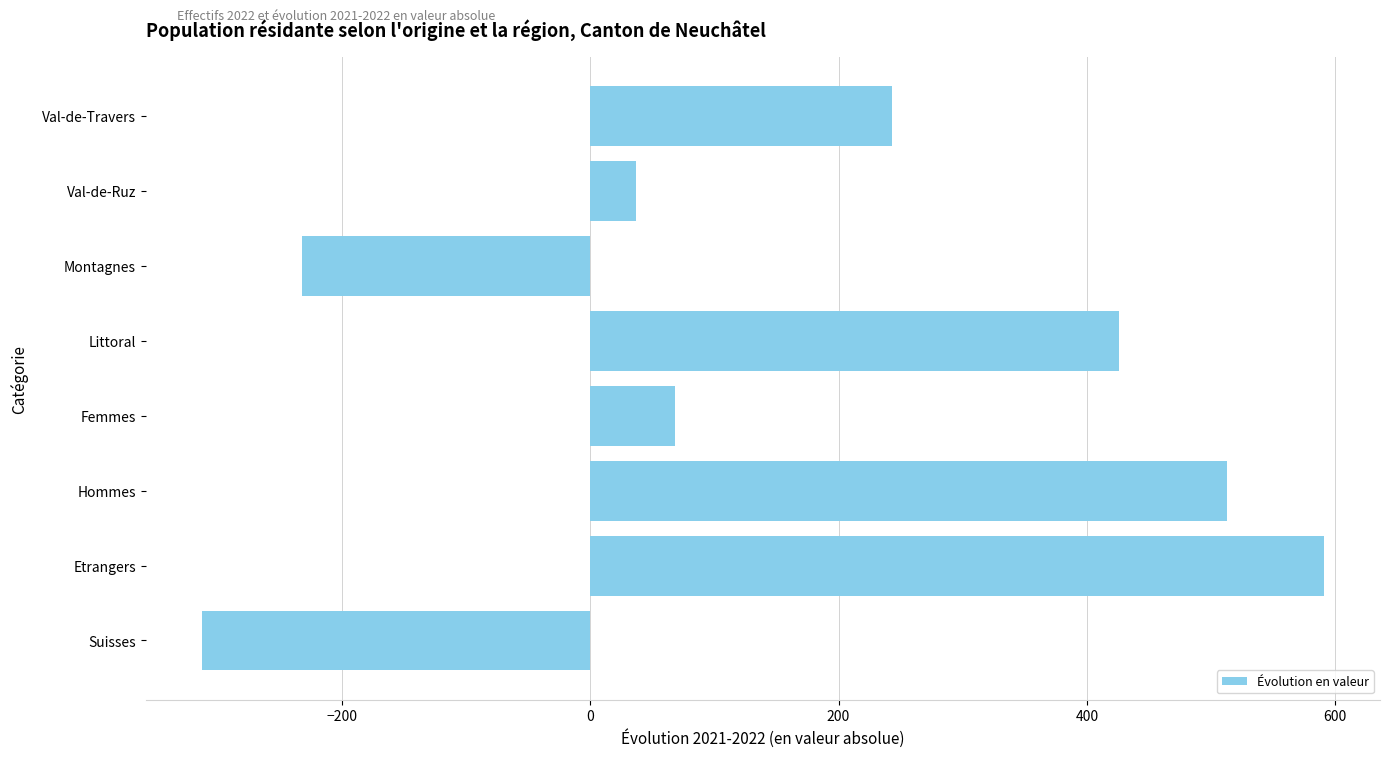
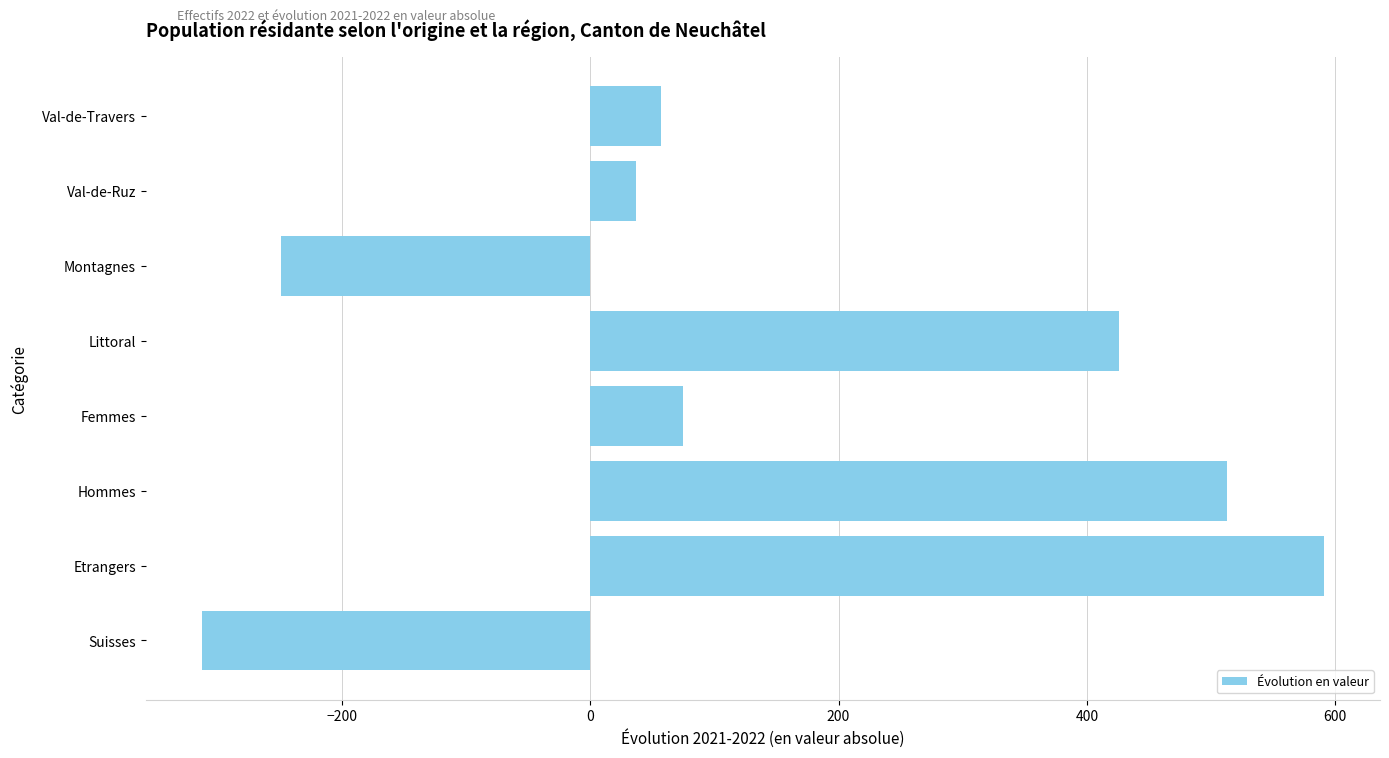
Val-de-Travers: 243 -> 57
Montagnes: -232 -> -249
Femmes: 68 -> 75
